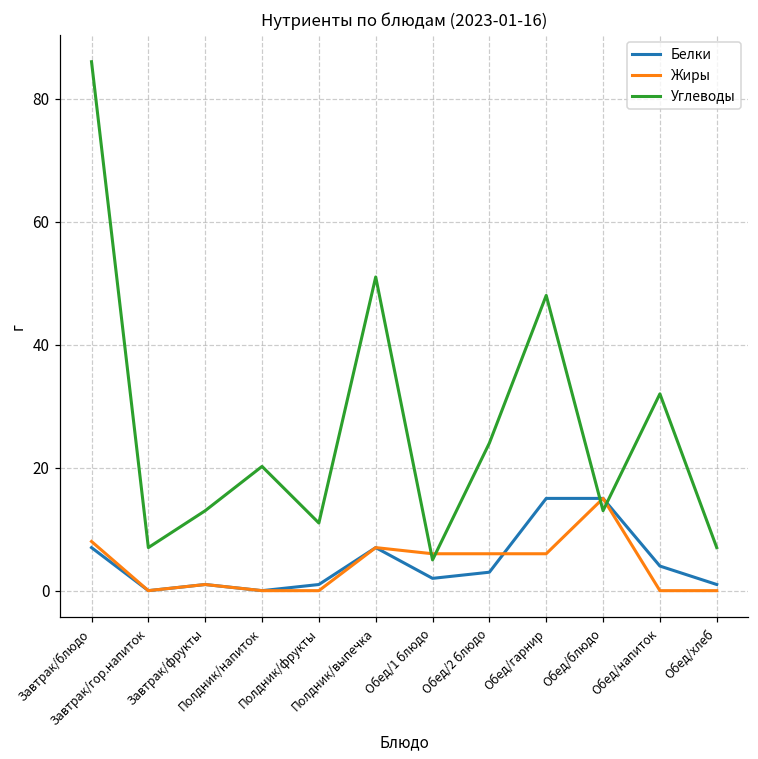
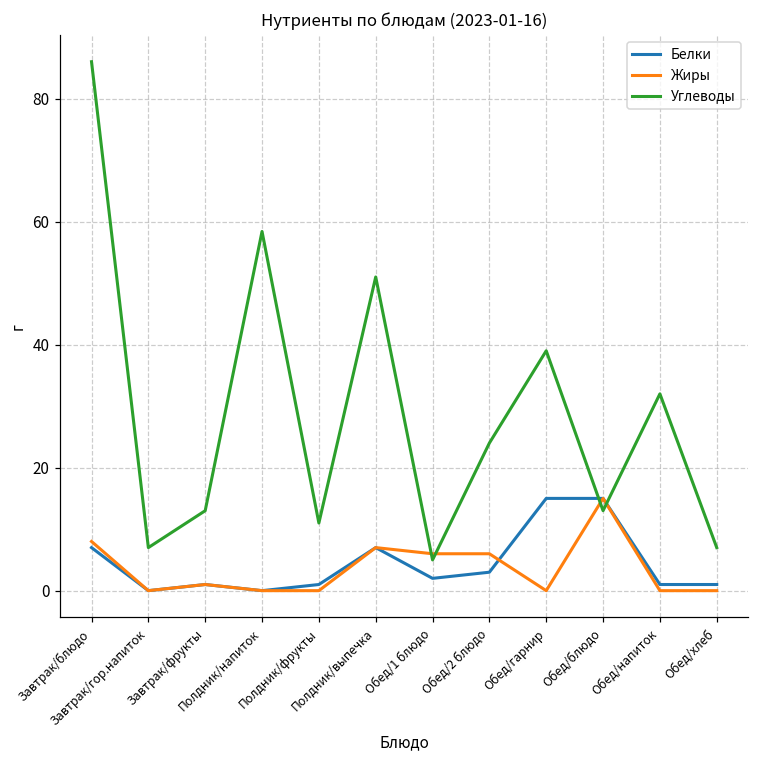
Углеводы, Полдник/напиток: 20 -> 58
Жиры, Обед/гарнир: 6 -> 0
Углеводы, Обед/гарнир: 48 -> 39
Белки, Обед/напиток: 4 -> 1
